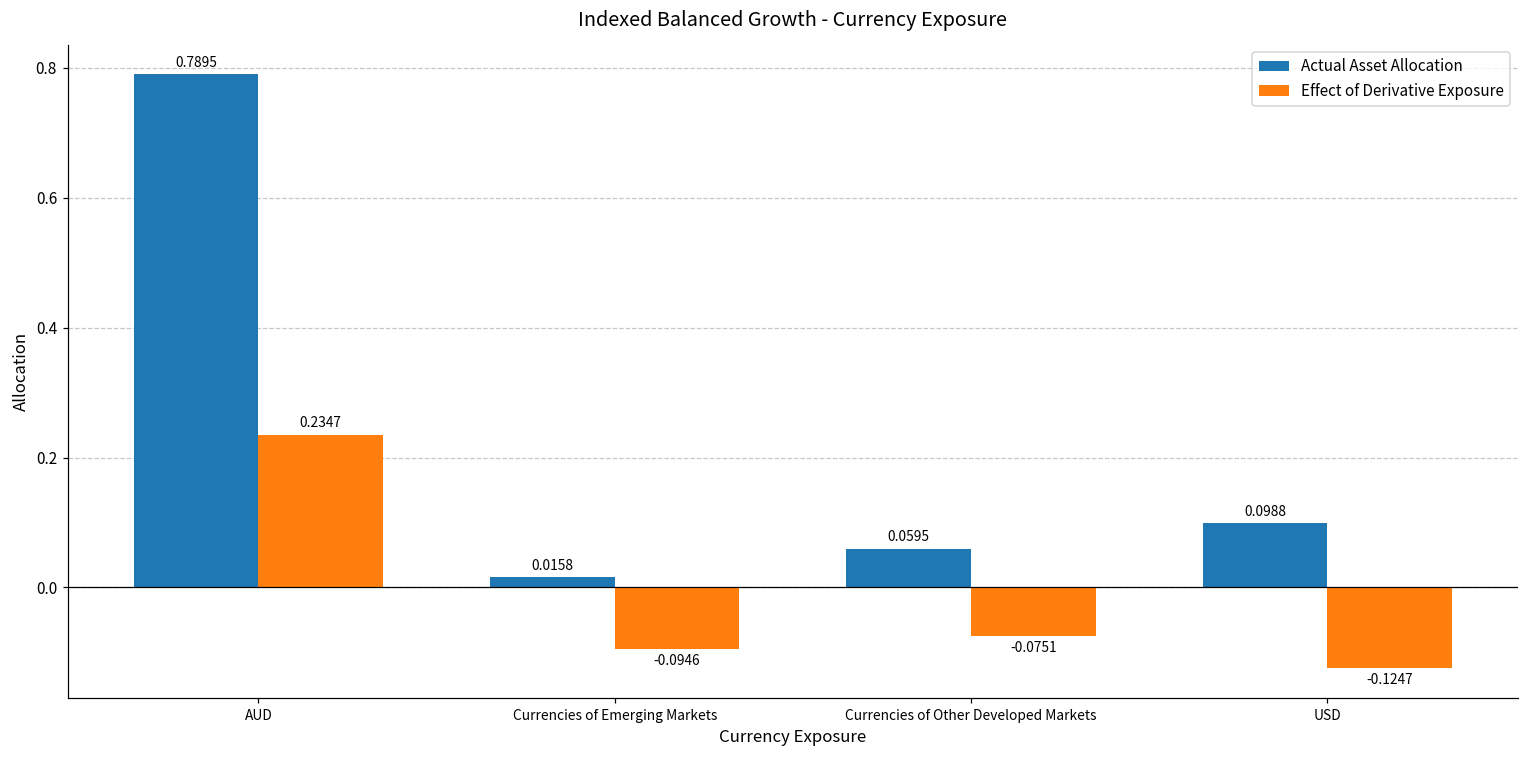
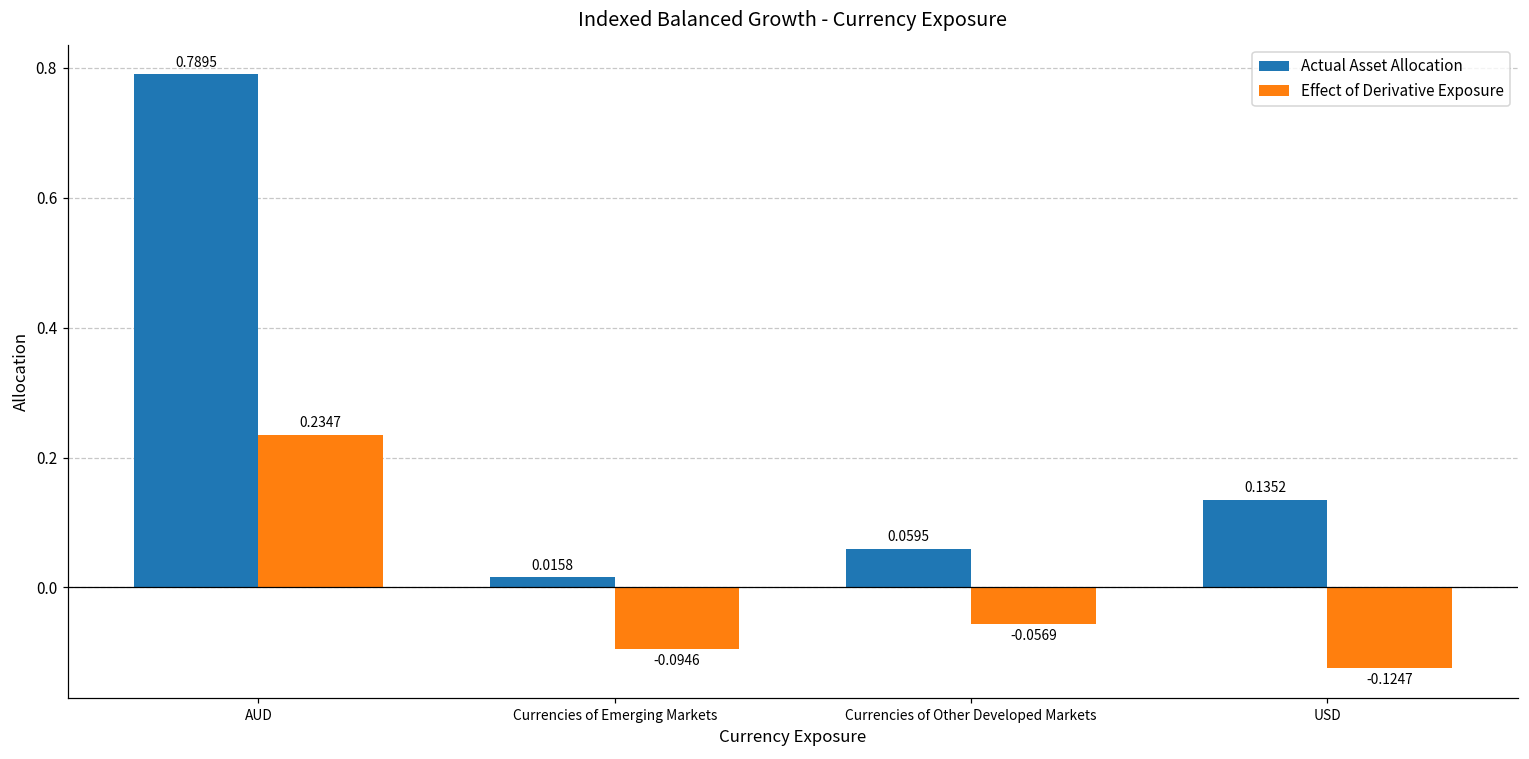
Effect of Derivative Exposure, Currencies of Other Developed Markets: -0.0751 -> -0.0569
Actual Asset Allocation, USD: 0.0988 -> 0.1352
